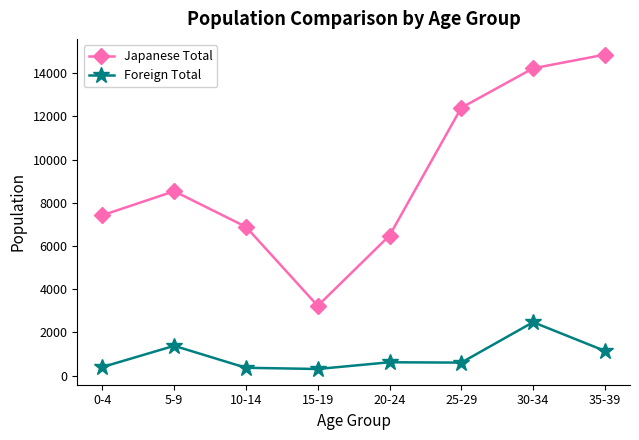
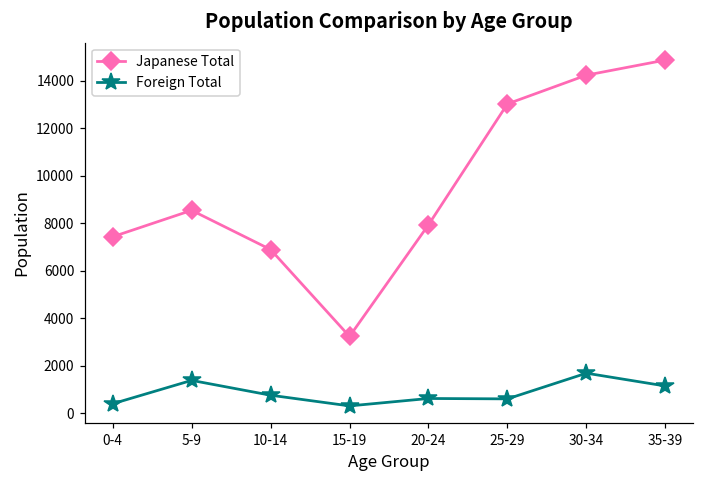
Foreign Total, 10-14: 400 -> 800
Japanese Total, 20-24: 6500 -> 7900
Japanese Total, 25-29: 12400 -> 13000
Foreign Total, 30-34: 2500 -> 1700
